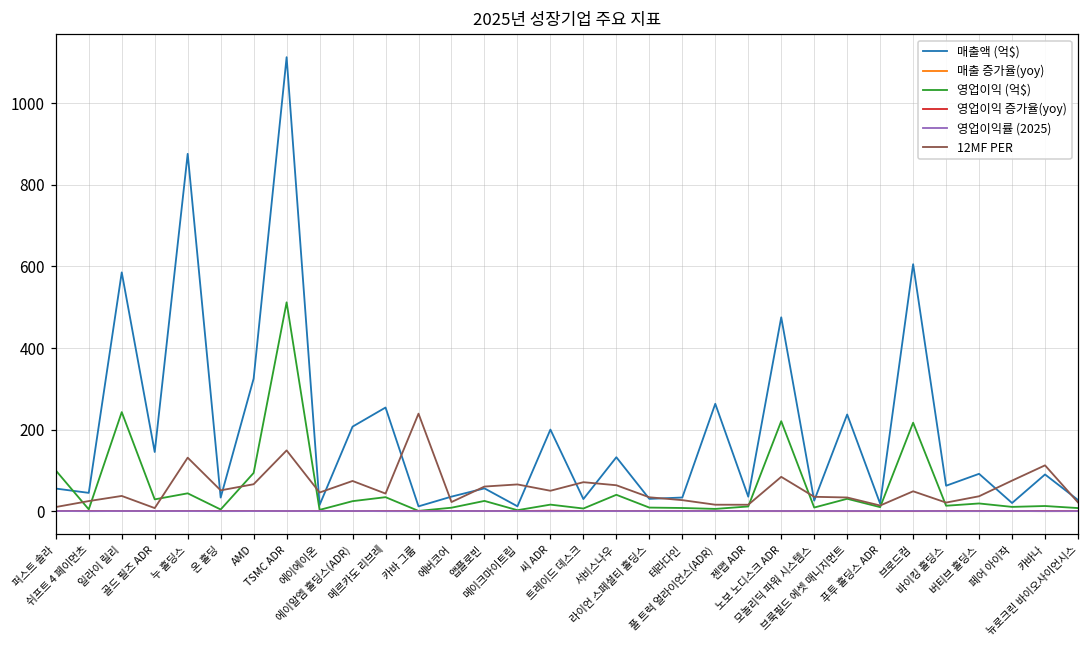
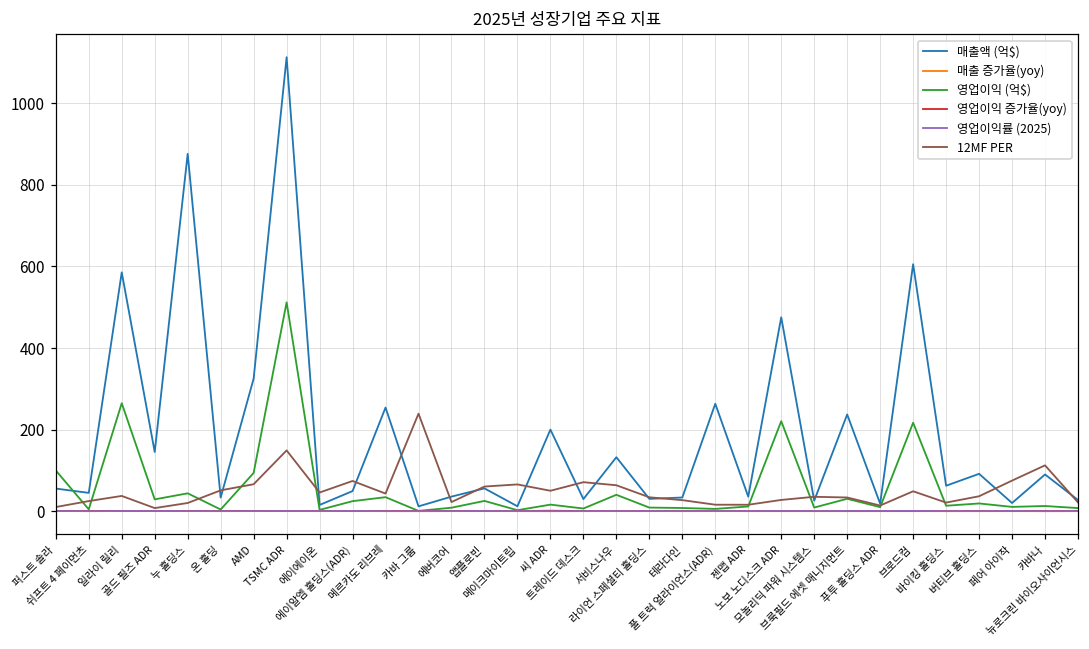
영업이익 (억$), 일라이 릴리: 240 -> 260
12MF PER, 누 홀딩스: 130 -> 20
매출액 (억$), 에이알엠 홀딩스(ADR): 210 -> 50
12MF PER, 노보 노디스크 ADR: 80 -> 30
